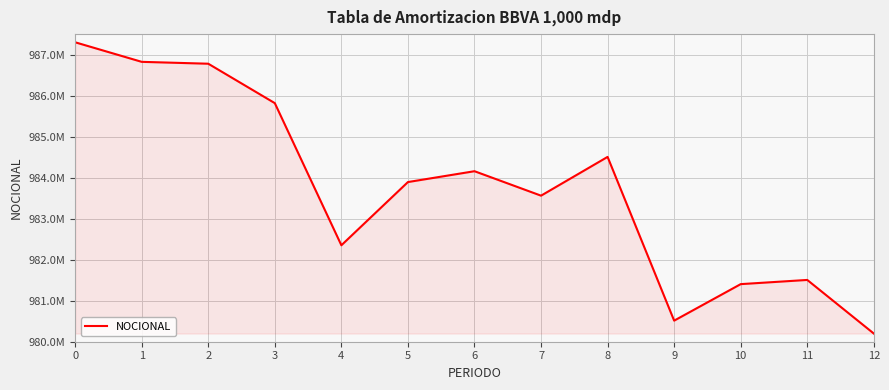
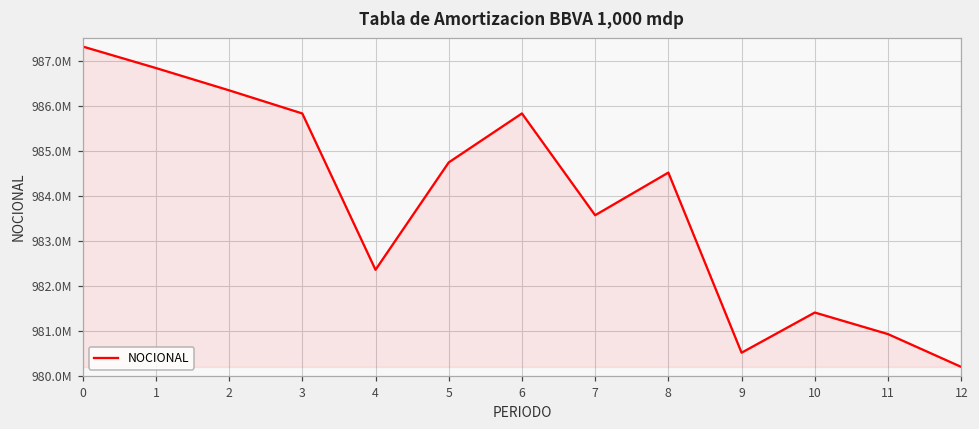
2: 986800000 -> 986300000
5: 983900000 -> 984700000
6: 984200000 -> 985800000
11: 981500000 -> 980900000
